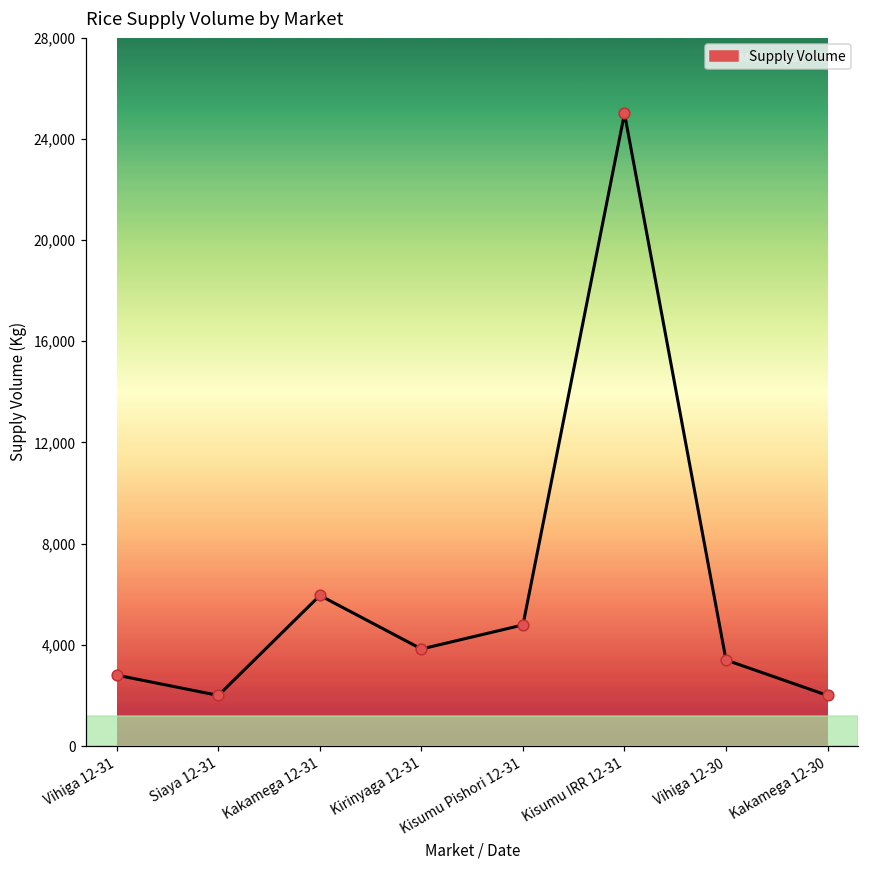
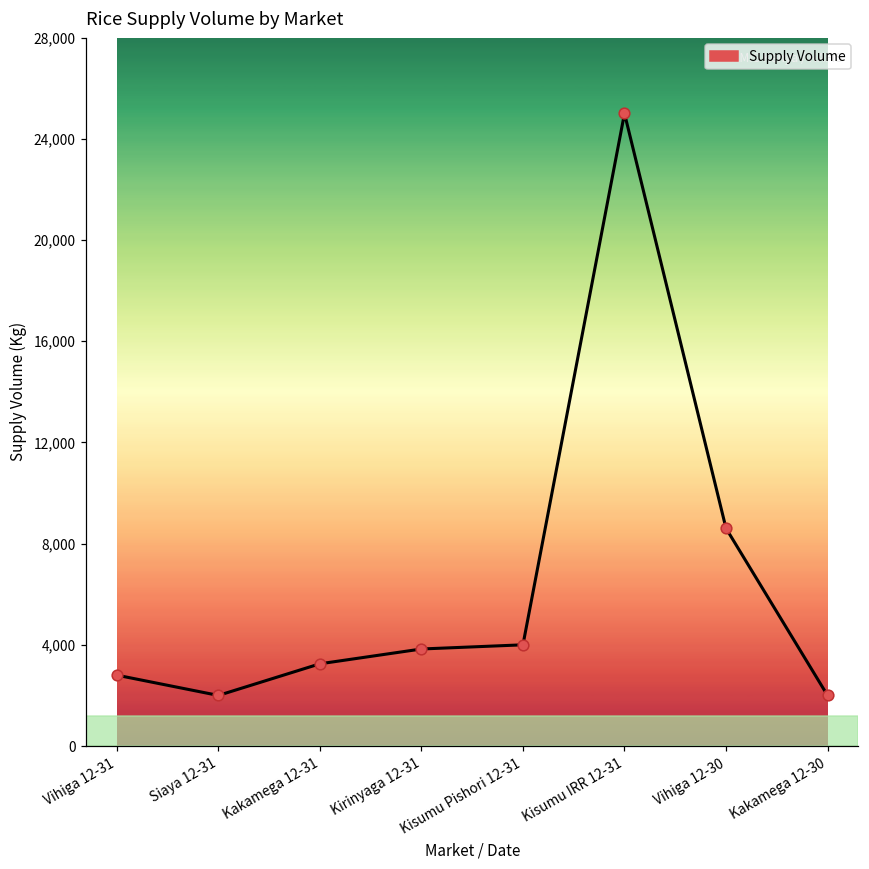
Kakamega 12-31: 6,000 -> 3,300
Kisumu Pishori 12-31: 4,800 -> 4,000
Vihiga 12-30: 3,400 -> 8,600
